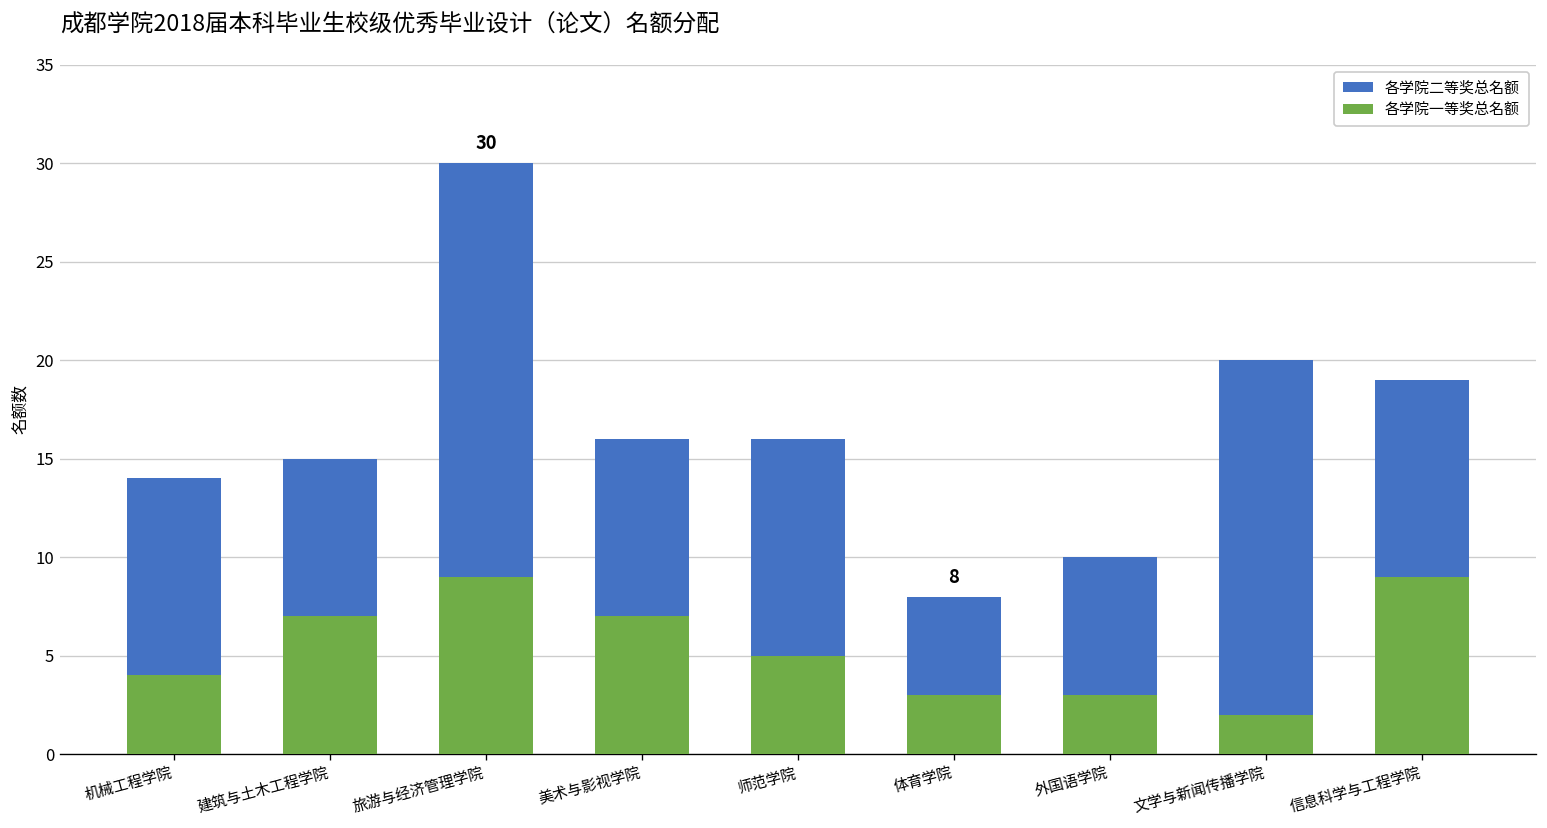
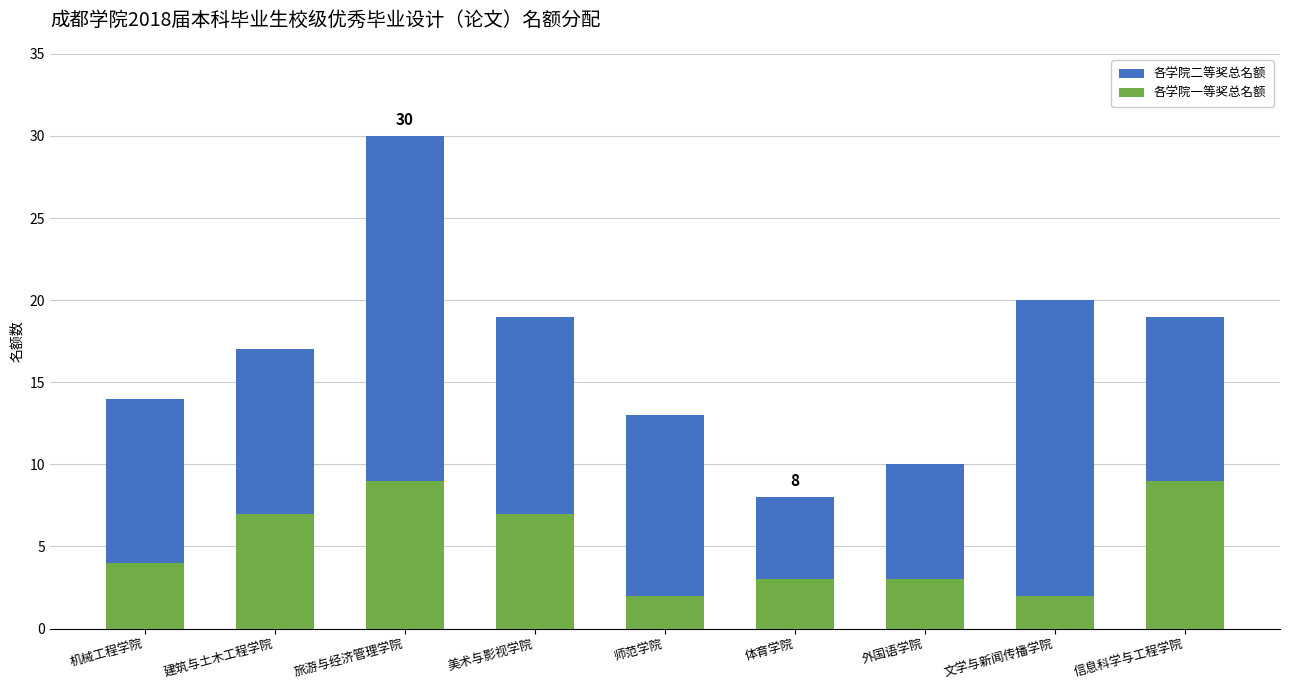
各学院二等奖总名额, 建筑与土木工程学院: 15 -> 17
各学院二等奖总名额, 美术与影视学院: 16 -> 19
各学院二等奖总名额, 师范学院: 16 -> 13
各学院一等奖总名额, 师范学院: 5 -> 2
